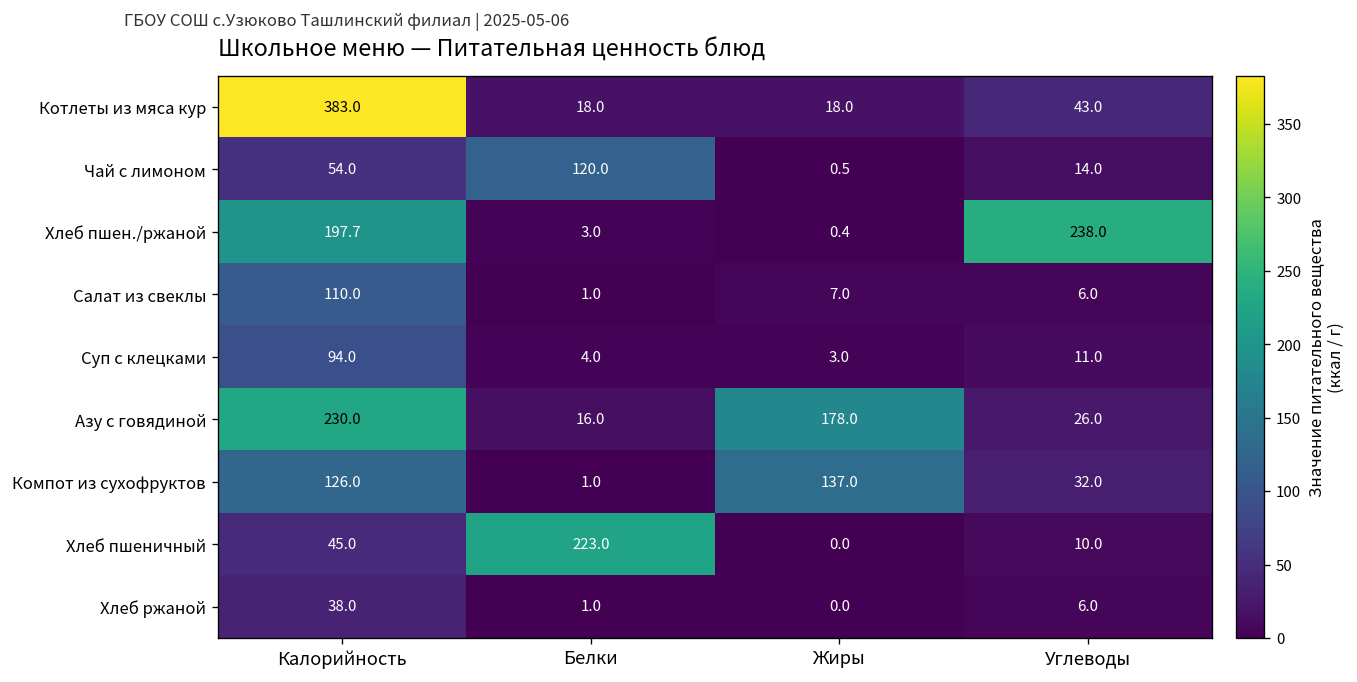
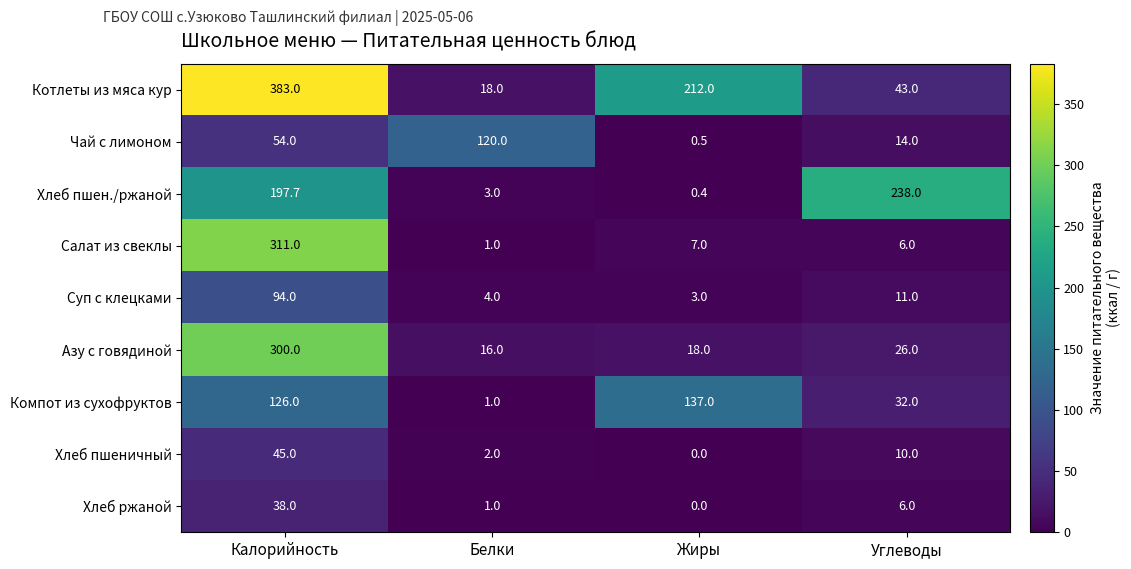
Котлеты из мяса кур, Жиры: 18.0 -> 212.0
Салат из свеклы, Калорийность: 110.0 -> 311.0
Азу с говядиной, Калорийность: 230.0 -> 300.0
Азу с говядиной, Жиры: 178.0 -> 18.0
Хлеб пшеничный, Белки: 223.0 -> 2.0
